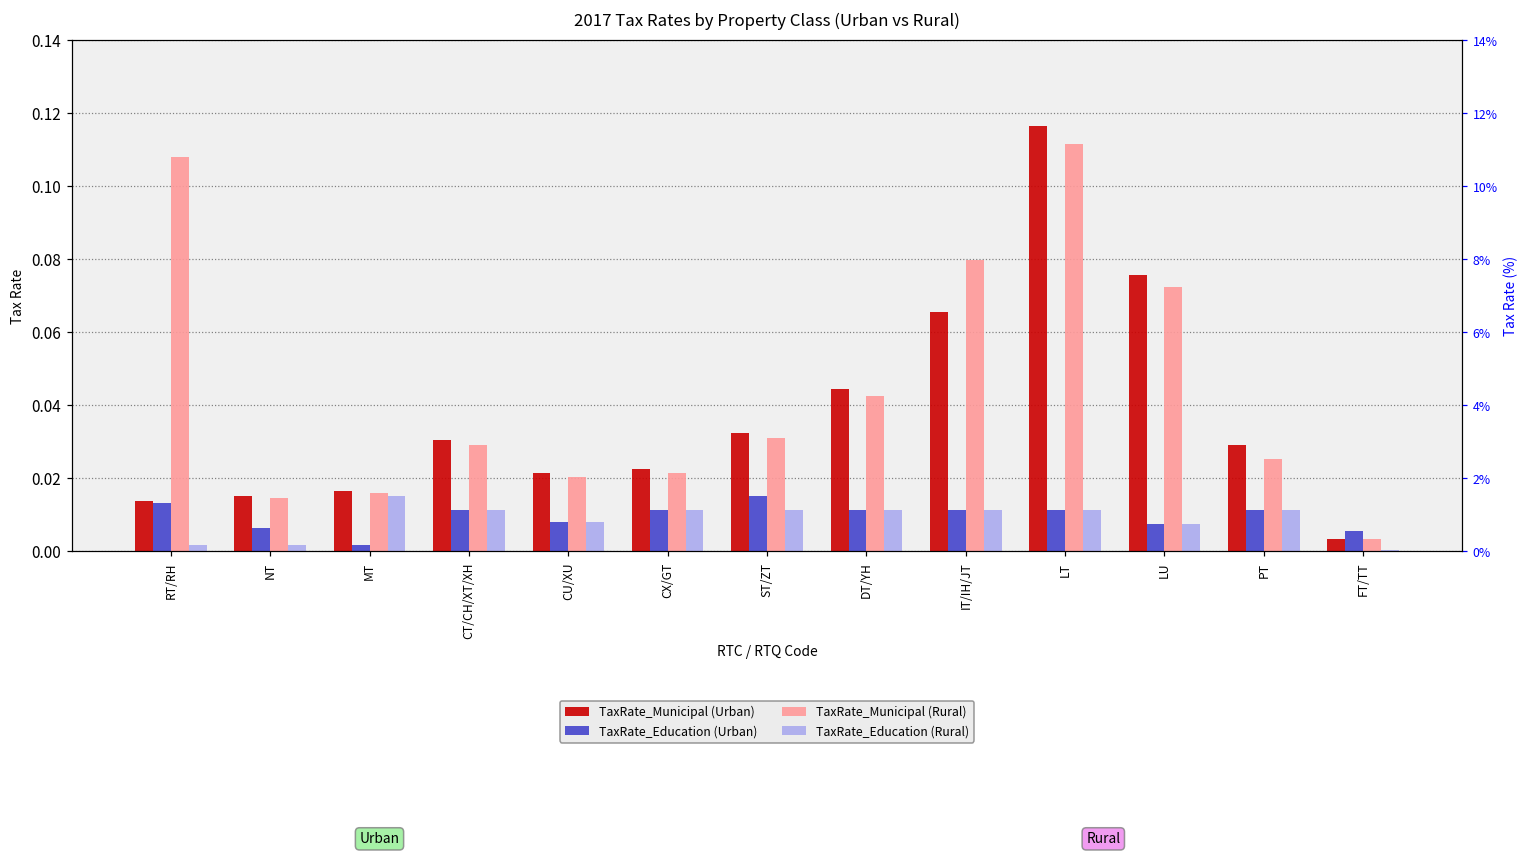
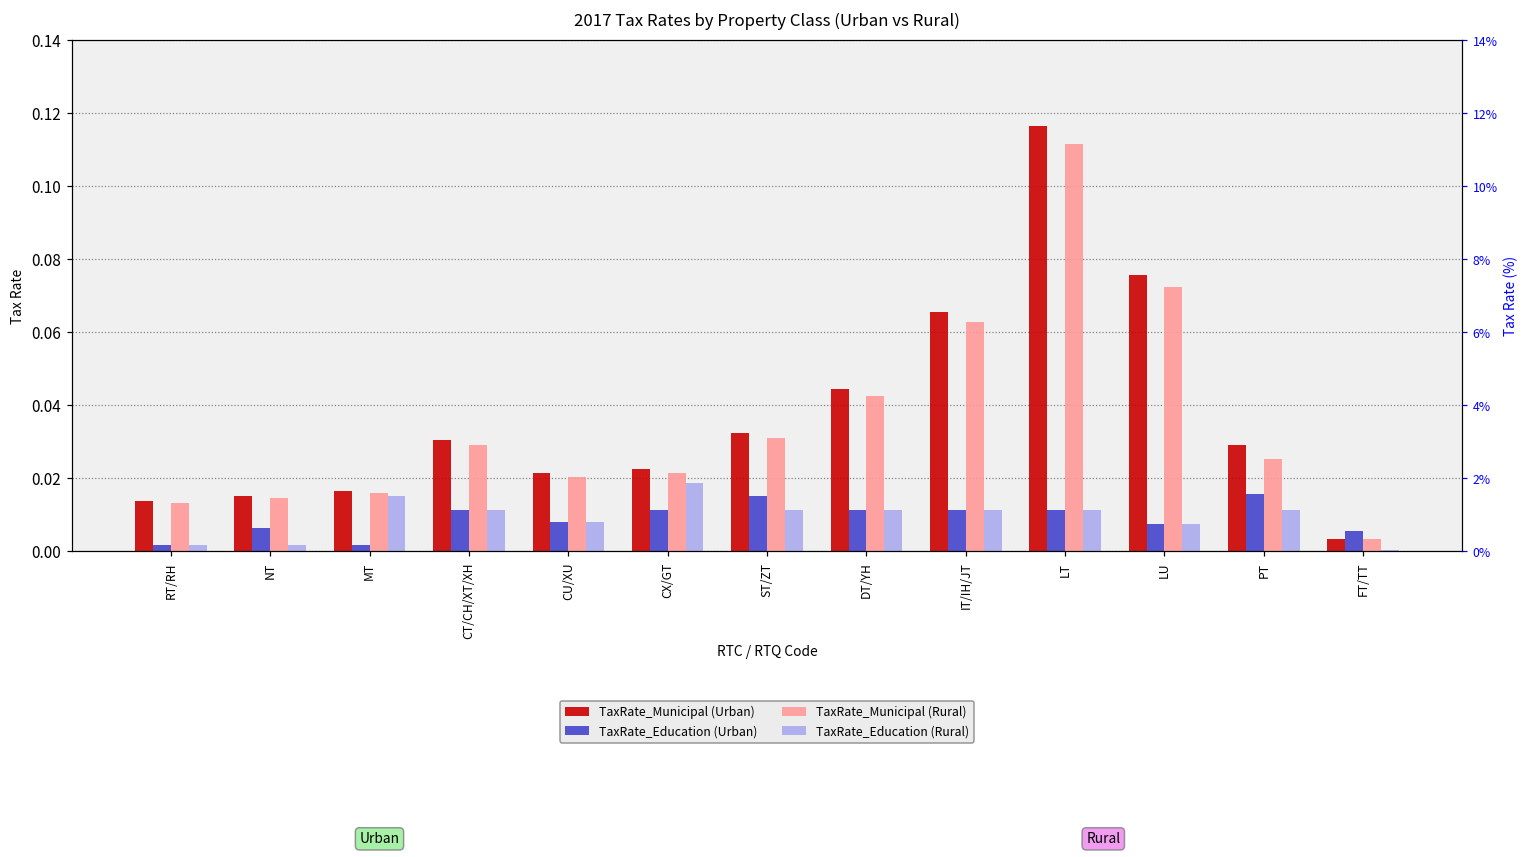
TaxRate_Education (Urban), RT/RH: 0.013 -> 0.002
TaxRate_Municipal (Rural), RT/RH: 0.108 -> 0.013
TaxRate_Education (Rural), CX/GT: 0.011 -> 0.019
TaxRate_Municipal (Rural), IT/IH/JT: 0.080 -> 0.063
TaxRate_Education (Urban), PT: 0.011 -> 0.016
